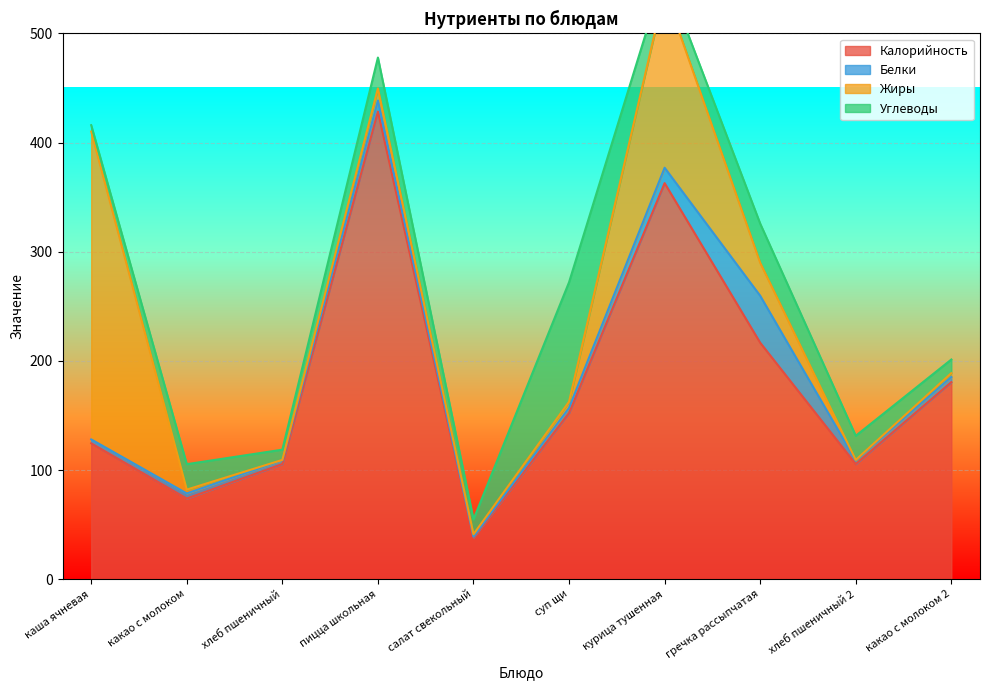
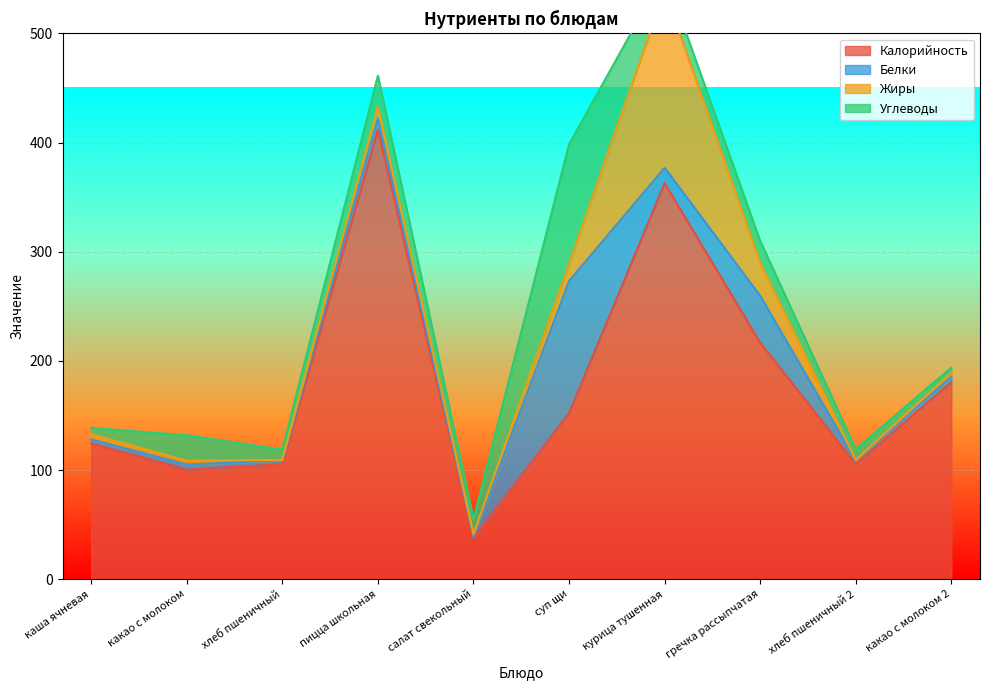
Жиры, каша ячневая: 282 -> 5
Калорийность, какао с молоком: 74 -> 100
Калорийность, пицца школьная: 429 -> 412
Белки, суп щи: 5 -> 121
Жиры, суп щи: 6 -> 16
Углеводы, гречка рассыпчатая: 36 -> 20
Углеводы, хлеб пшеничный 2: 22 -> 10
Углеводы, какао с молоком 2: 13 -> 5
